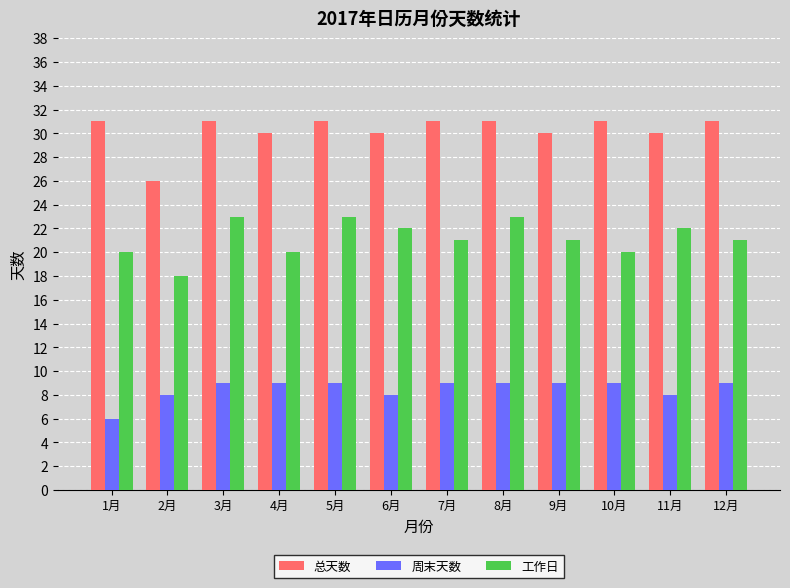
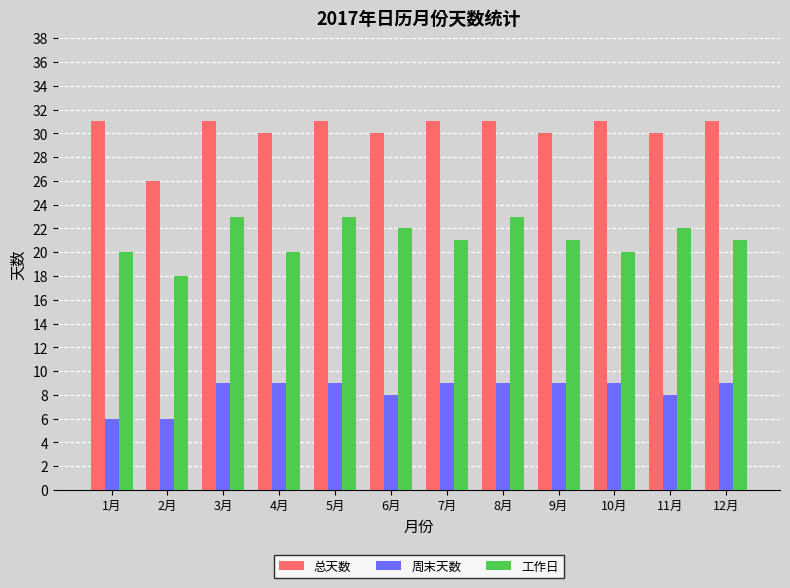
周末天数, 2月: 8 -> 6
